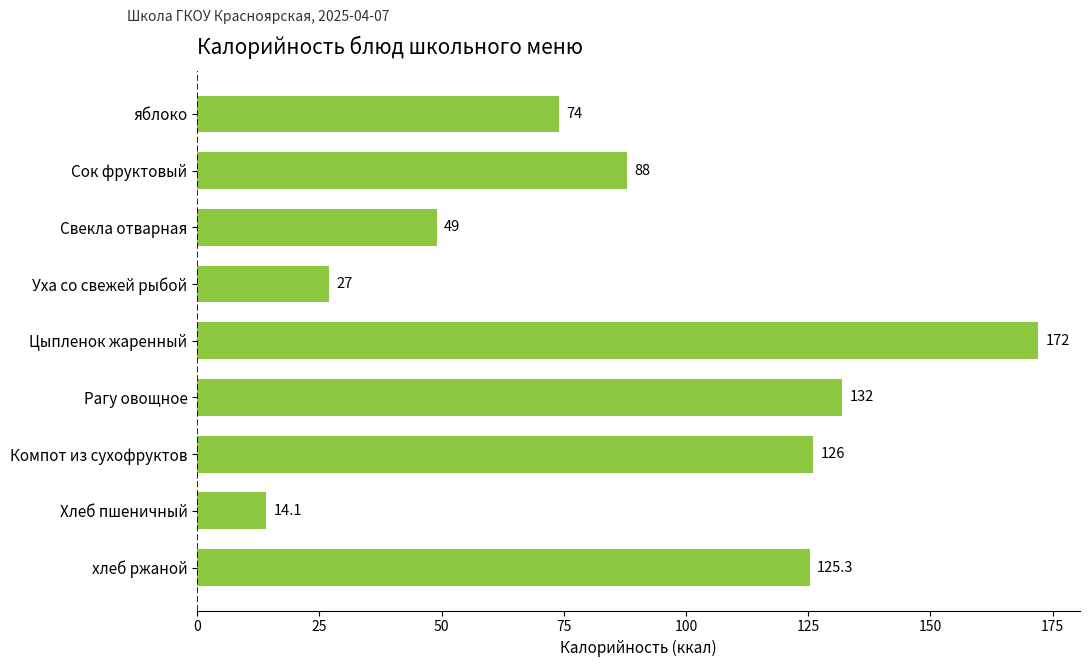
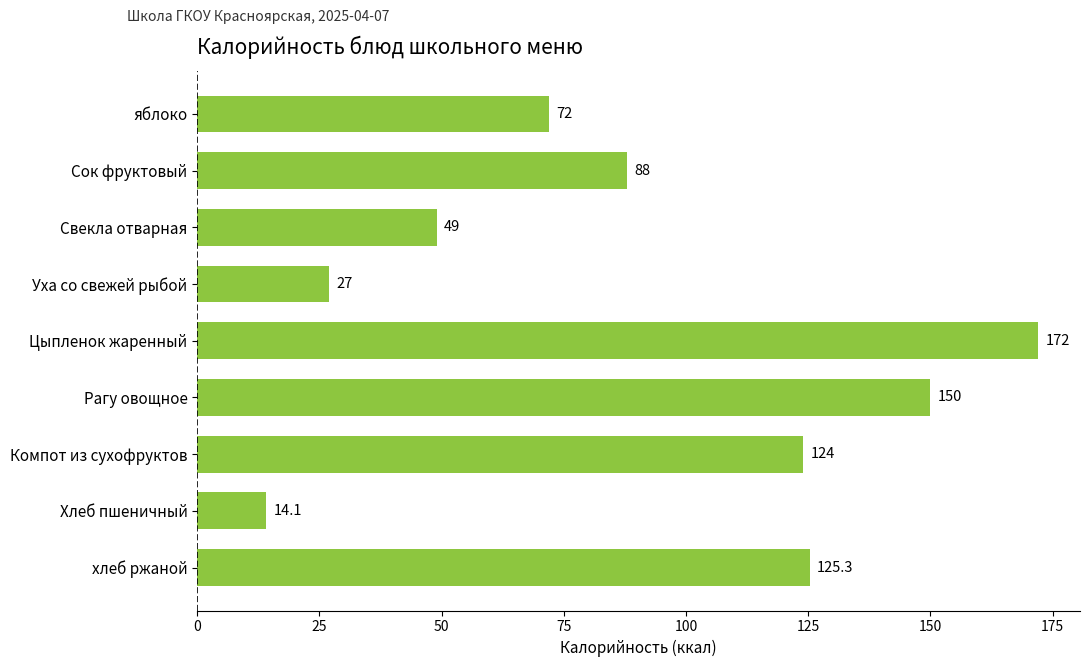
яблоко: 74 -> 72
Рагу овощное: 132 -> 150
Компот из сухофруктов: 126 -> 124
